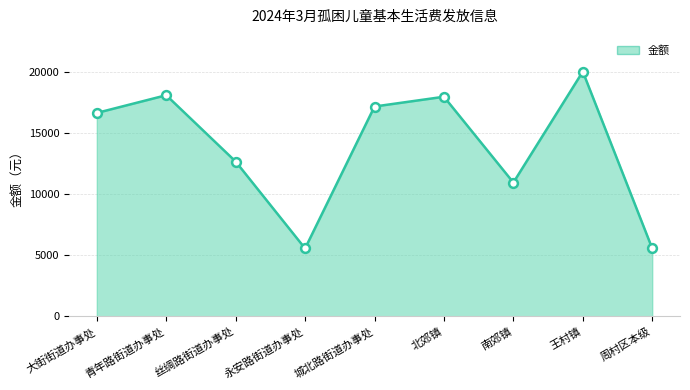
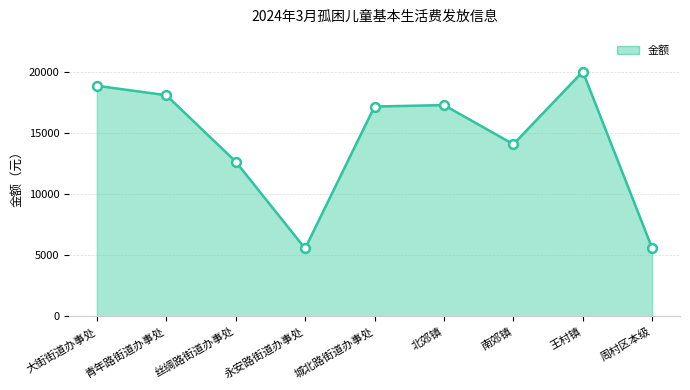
大街街道办事处: 16600 -> 18900
北郊镇: 18000 -> 17300
南郊镇: 10900 -> 14100
